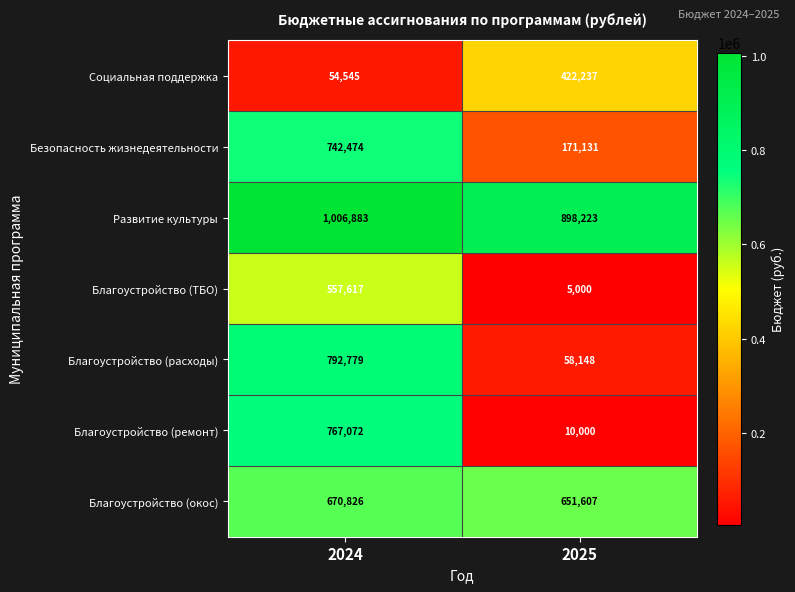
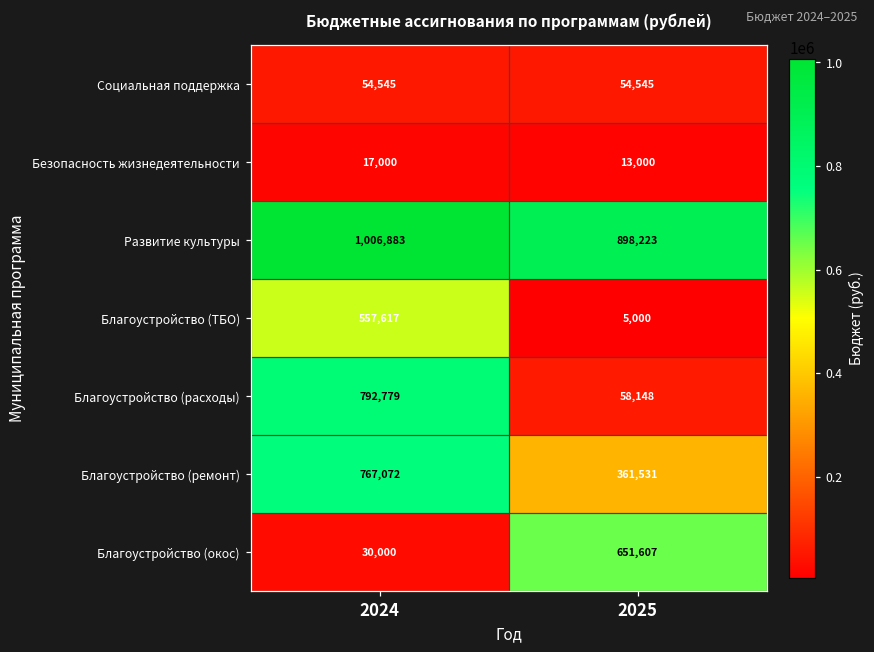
Социальная поддержка, 2025: 422,237 -> 54,545
Безопасность жизнедеятельности, 2024: 742,474 -> 17,000
Безопасность жизнедеятельности, 2025: 171,131 -> 13,000
Благоустройство (ремонт), 2025: 10,000 -> 361,531
Благоустройство (окос), 2024: 670,826 -> 30,000
